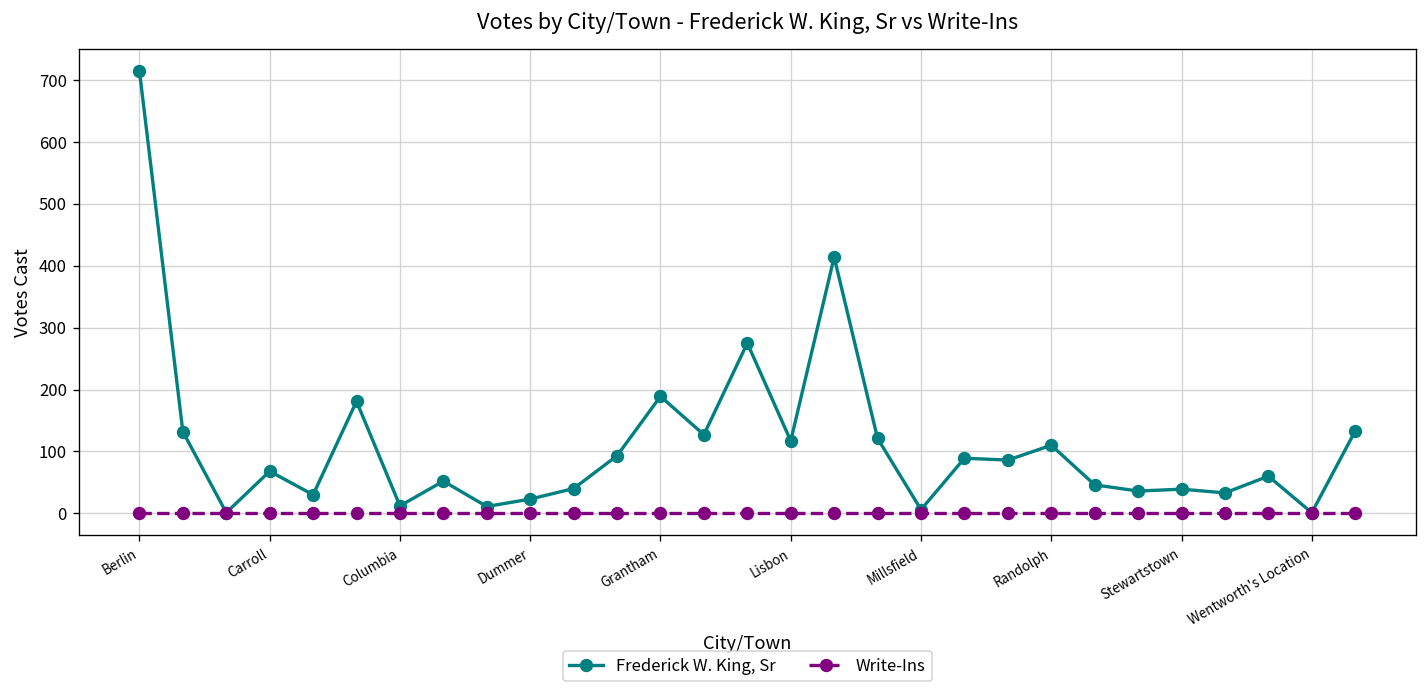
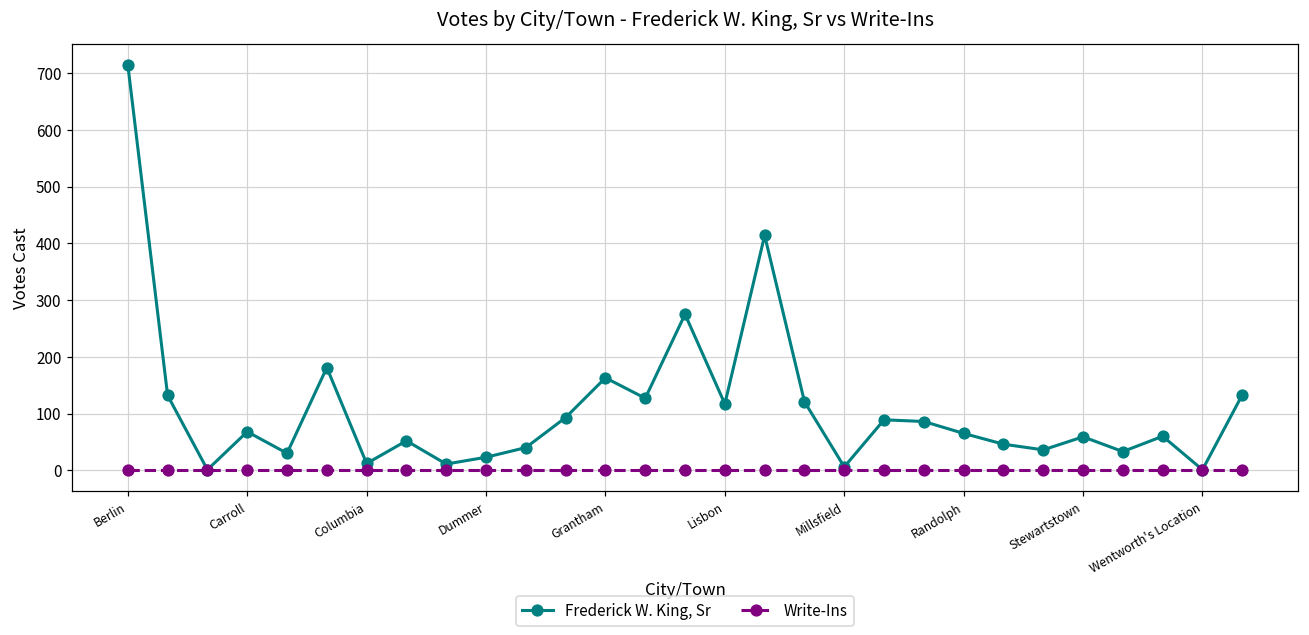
Frederick W. King, Sr, Grantham: 190 -> 160
Frederick W. King, Sr, Randolph: 110 -> 70
Frederick W. King, Sr, Stewartstown: 40 -> 60
